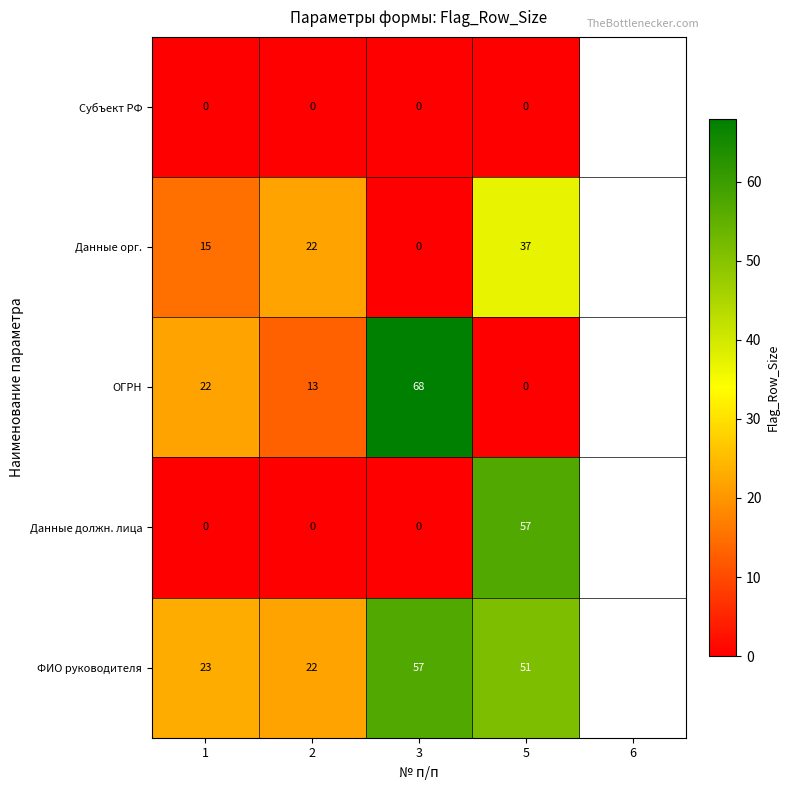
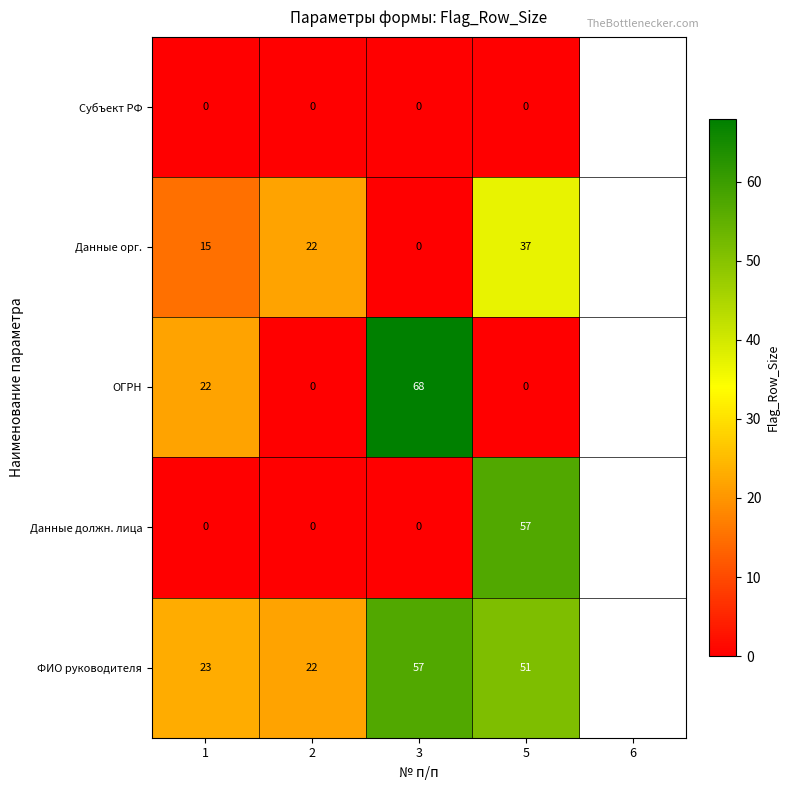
ОГРН, 2: 13 -> 0
